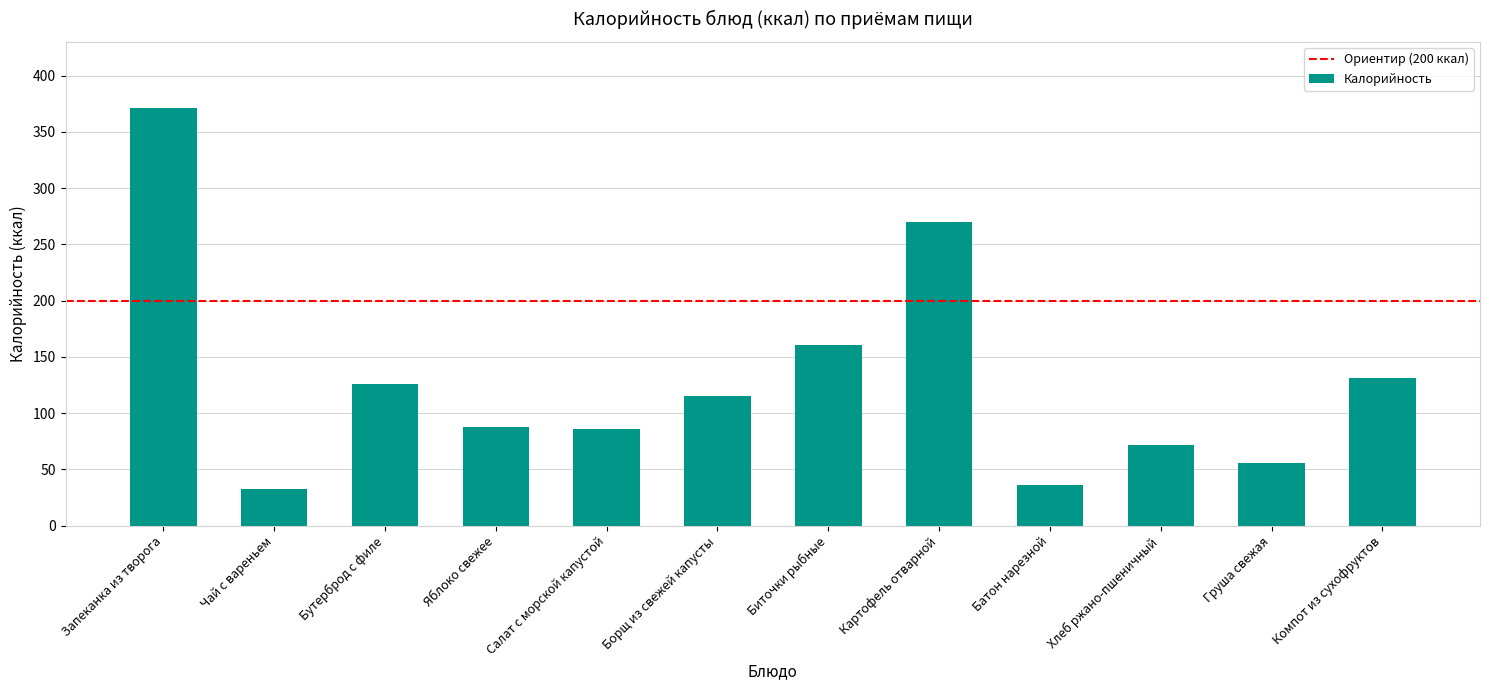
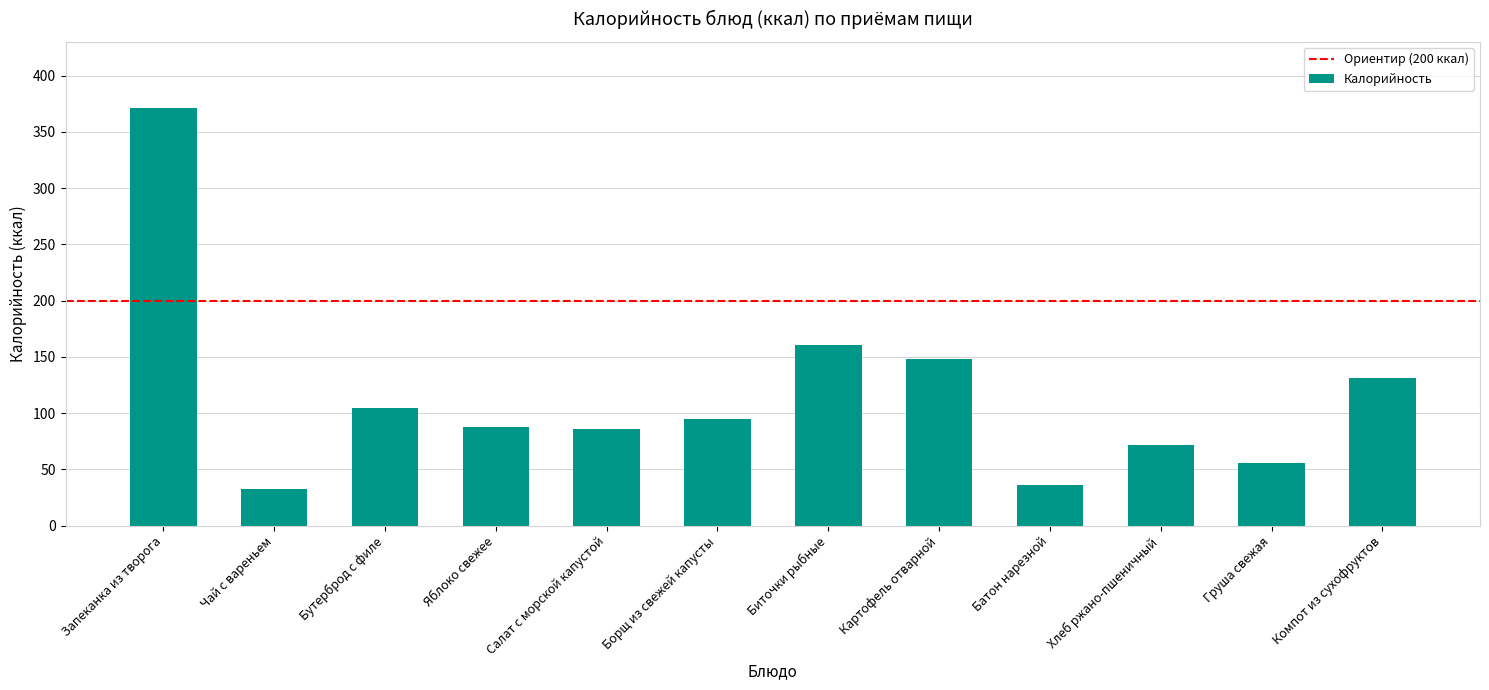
Бутерброд с филе: 126 -> 105
Борщ из свежей капусты: 115 -> 95
Картофель отварной: 270 -> 148
